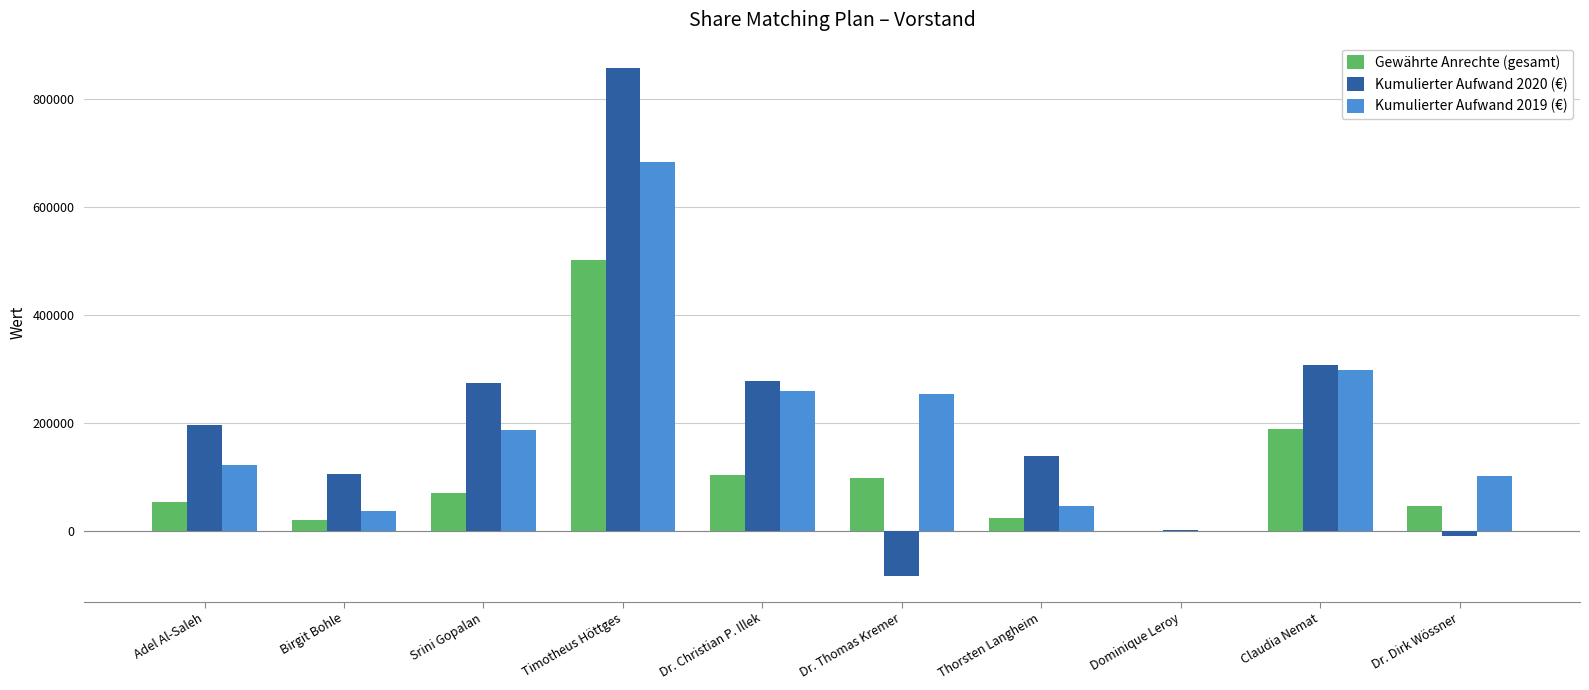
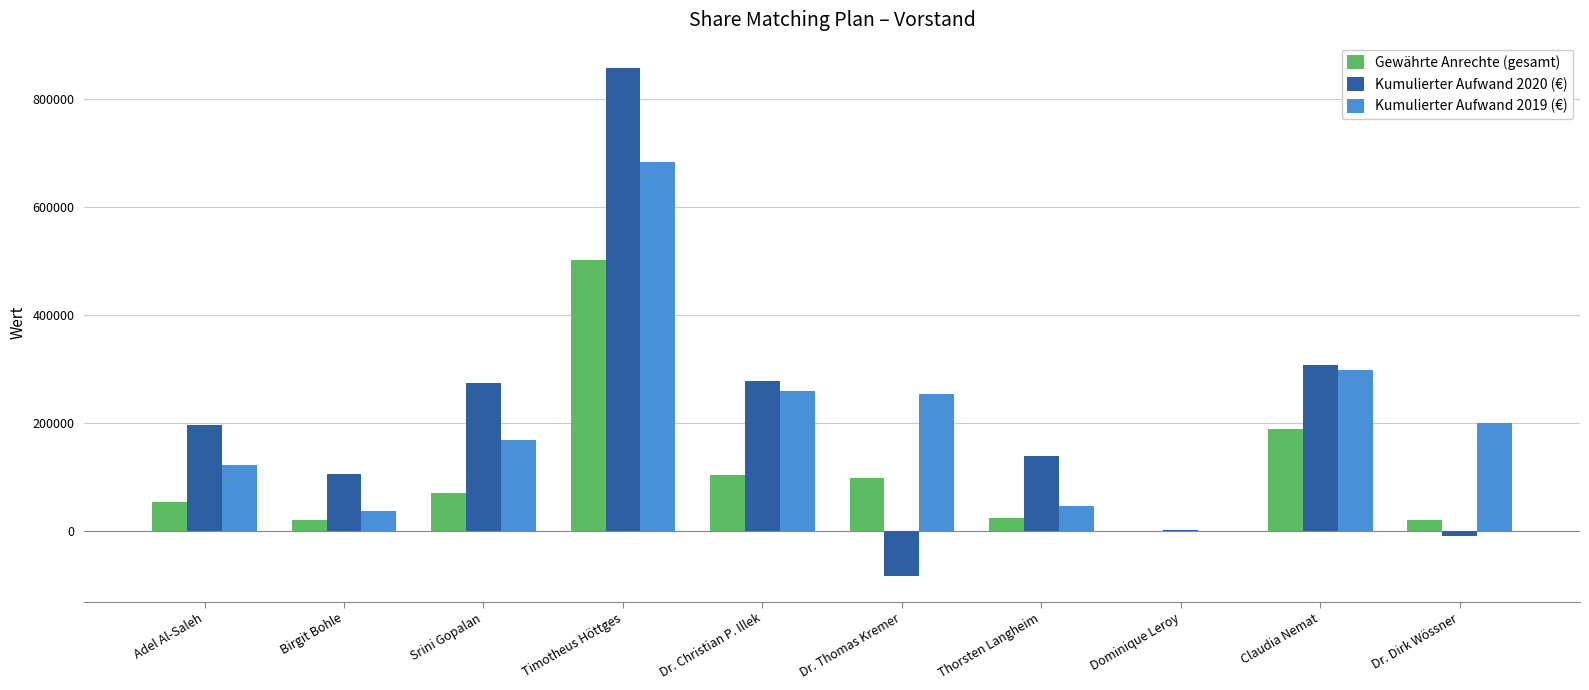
Kumulierter Aufwand 2019 (€), Srini Gopalan: 190000 -> 170000
Gewährte Anrechte (gesamt), Dr. Dirk Wössner: 40000 -> 20000
Kumulierter Aufwand 2019 (€), Dr. Dirk Wössner: 100000 -> 200000
